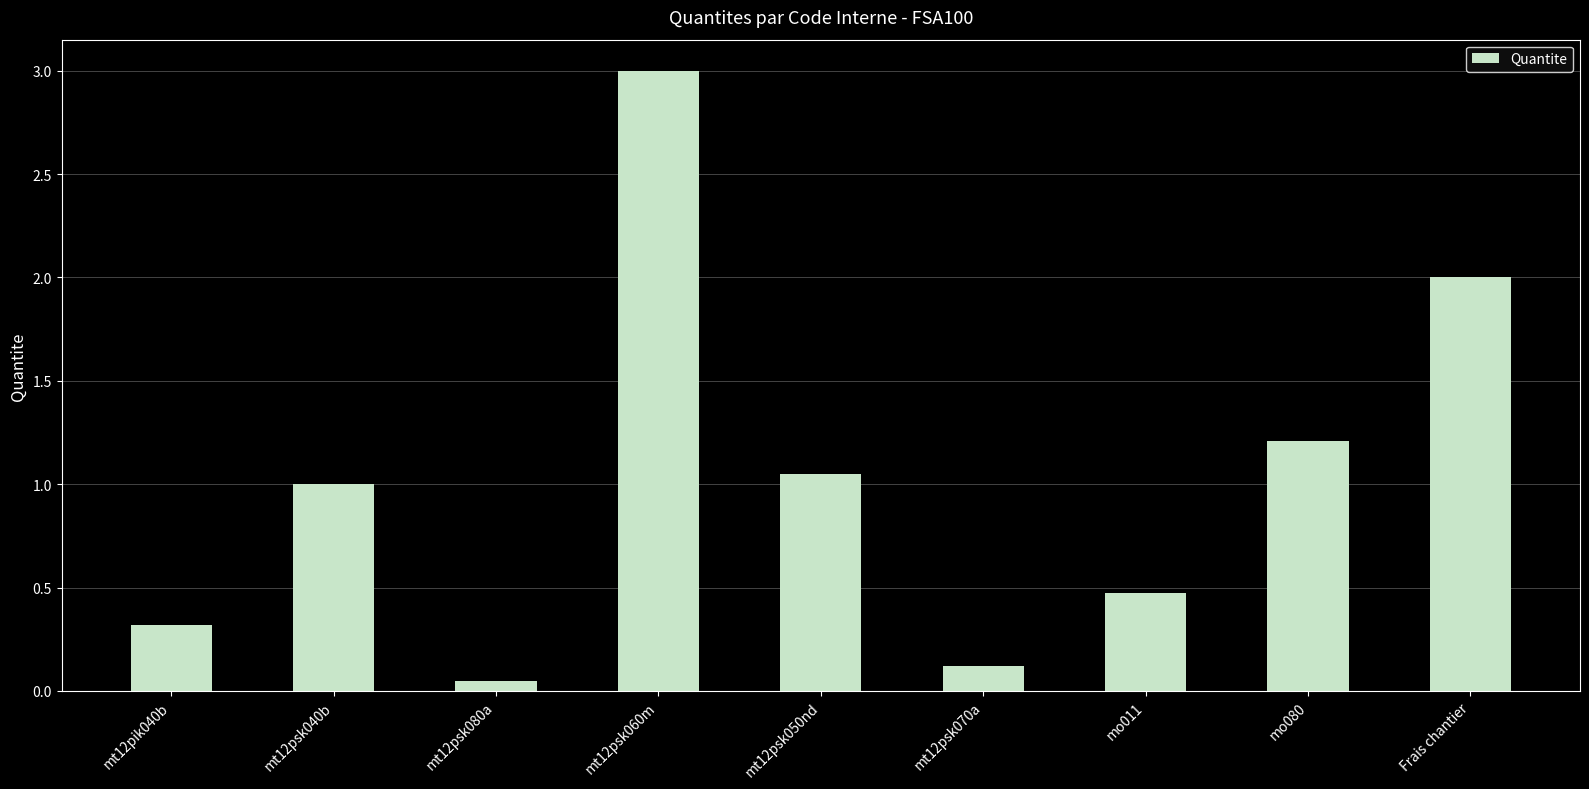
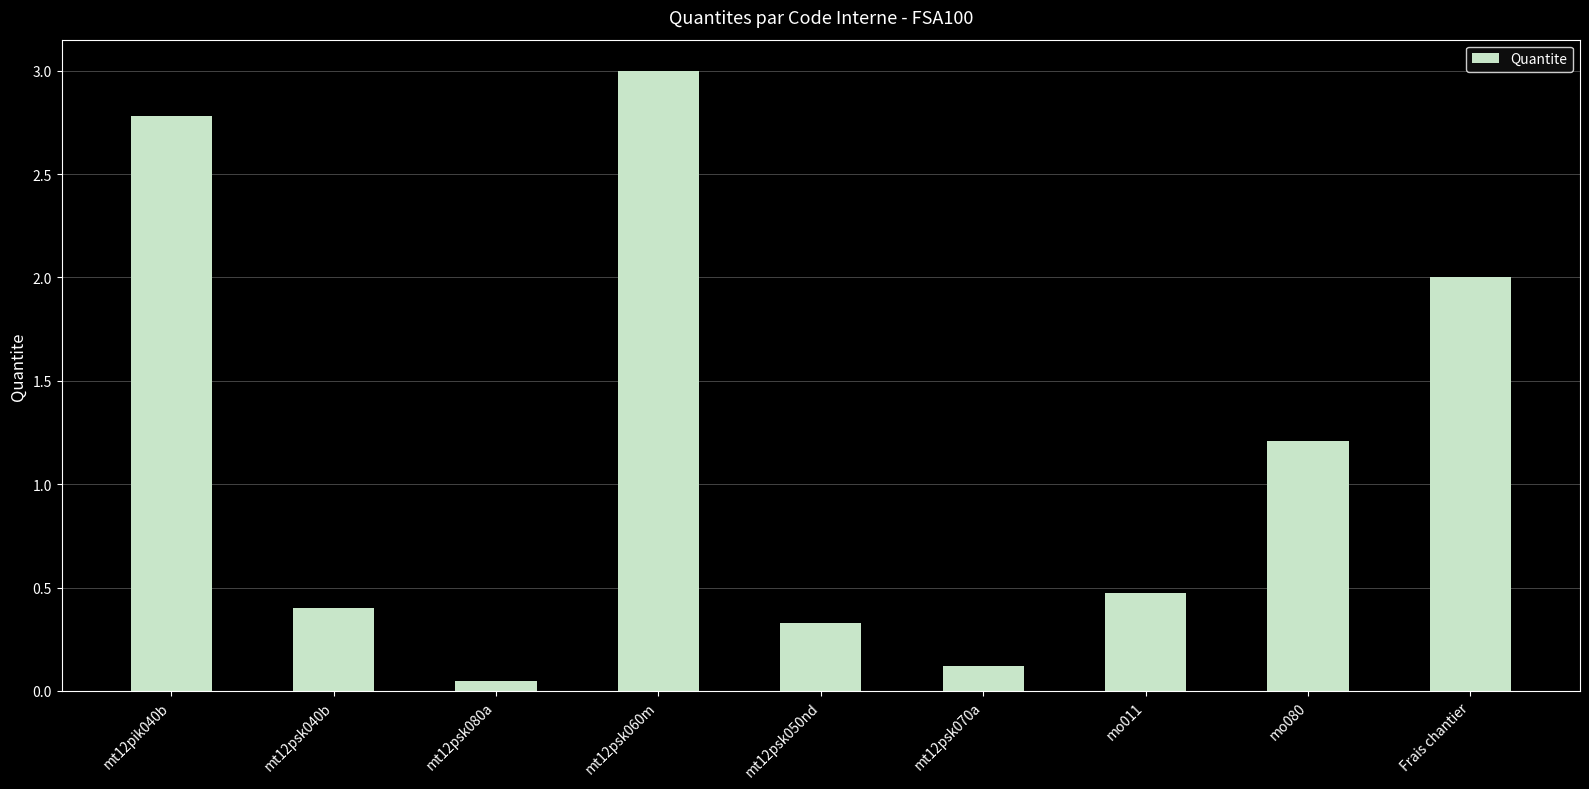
mt12pik040b: 0.32 -> 2.78
mt12psk040b: 1.0 -> 0.4
mt12psk050nd: 1.05 -> 0.33
